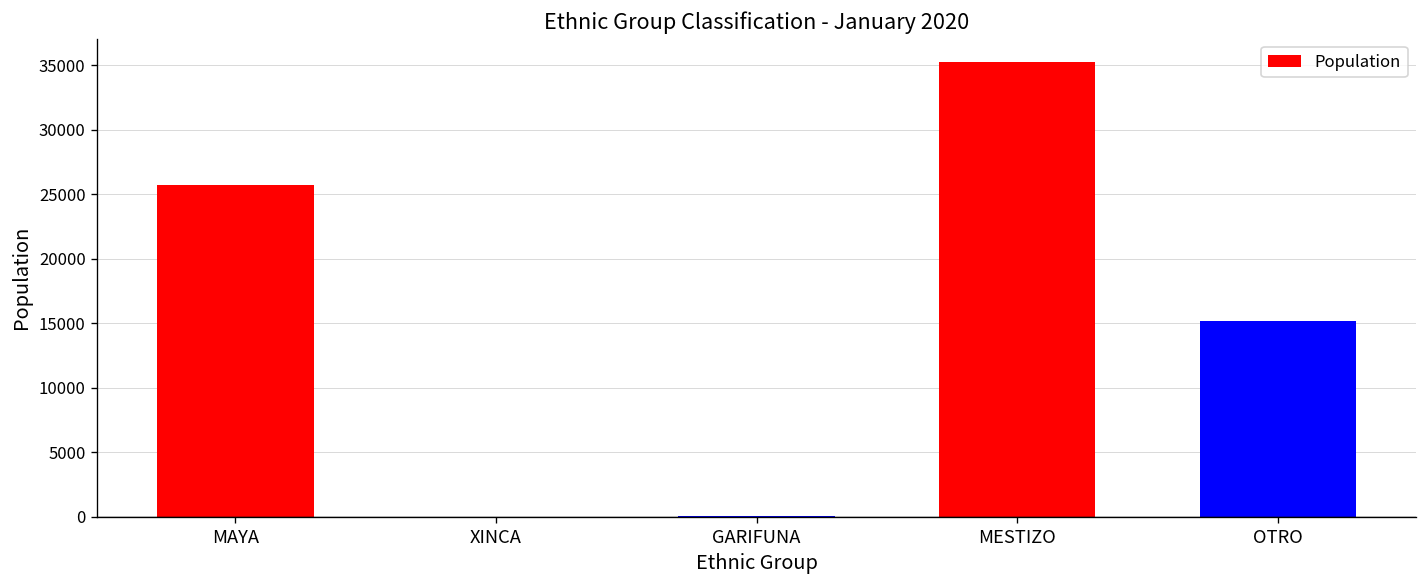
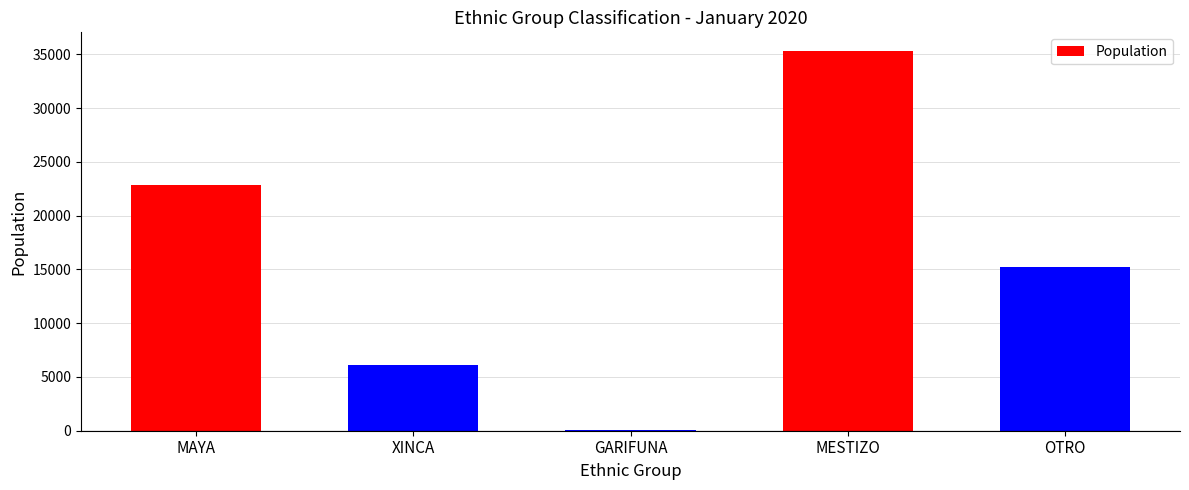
MAYA: 25700 -> 22800
XINCA: 0 -> 6200
